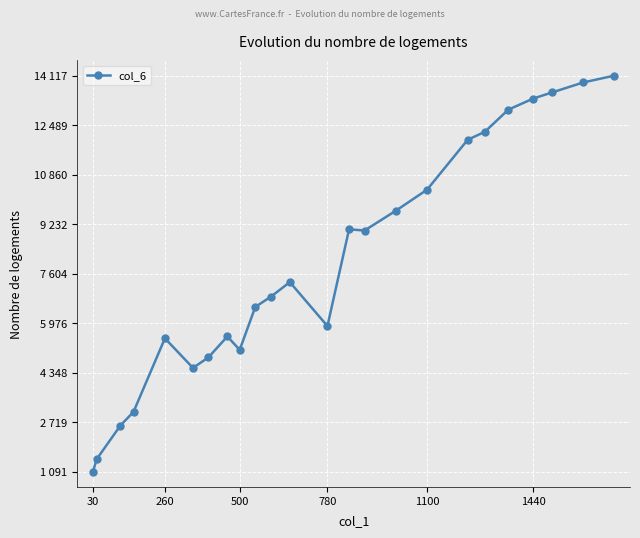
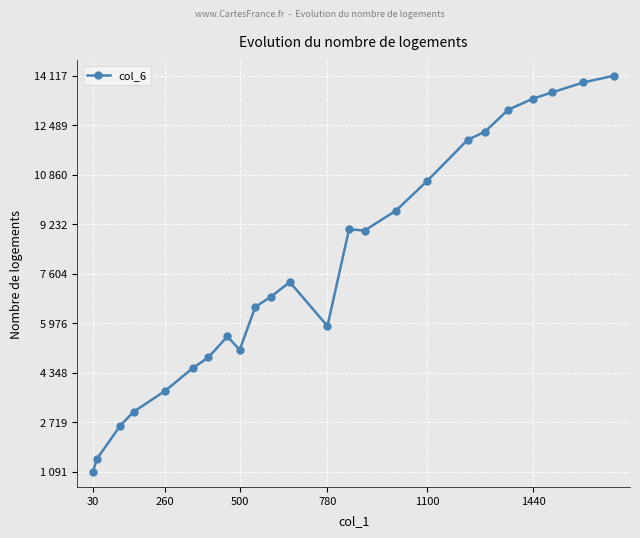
260: 5500 -> 3700
1100: 10400 -> 10600
